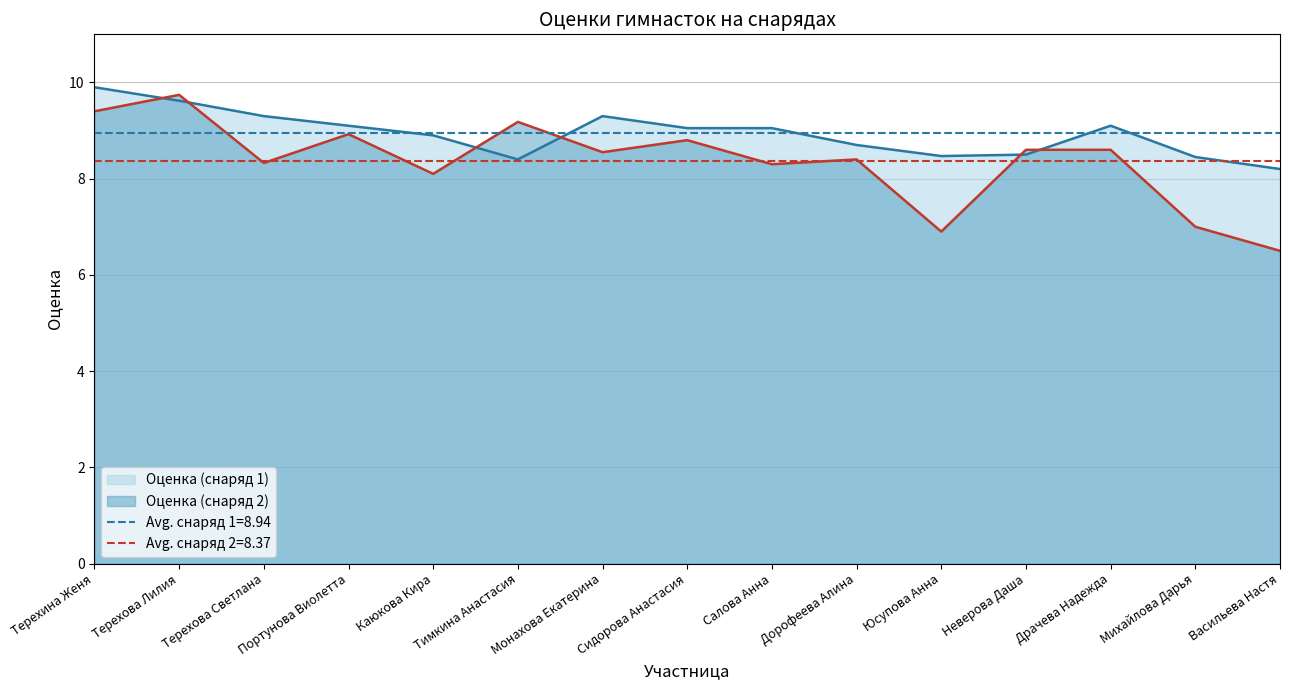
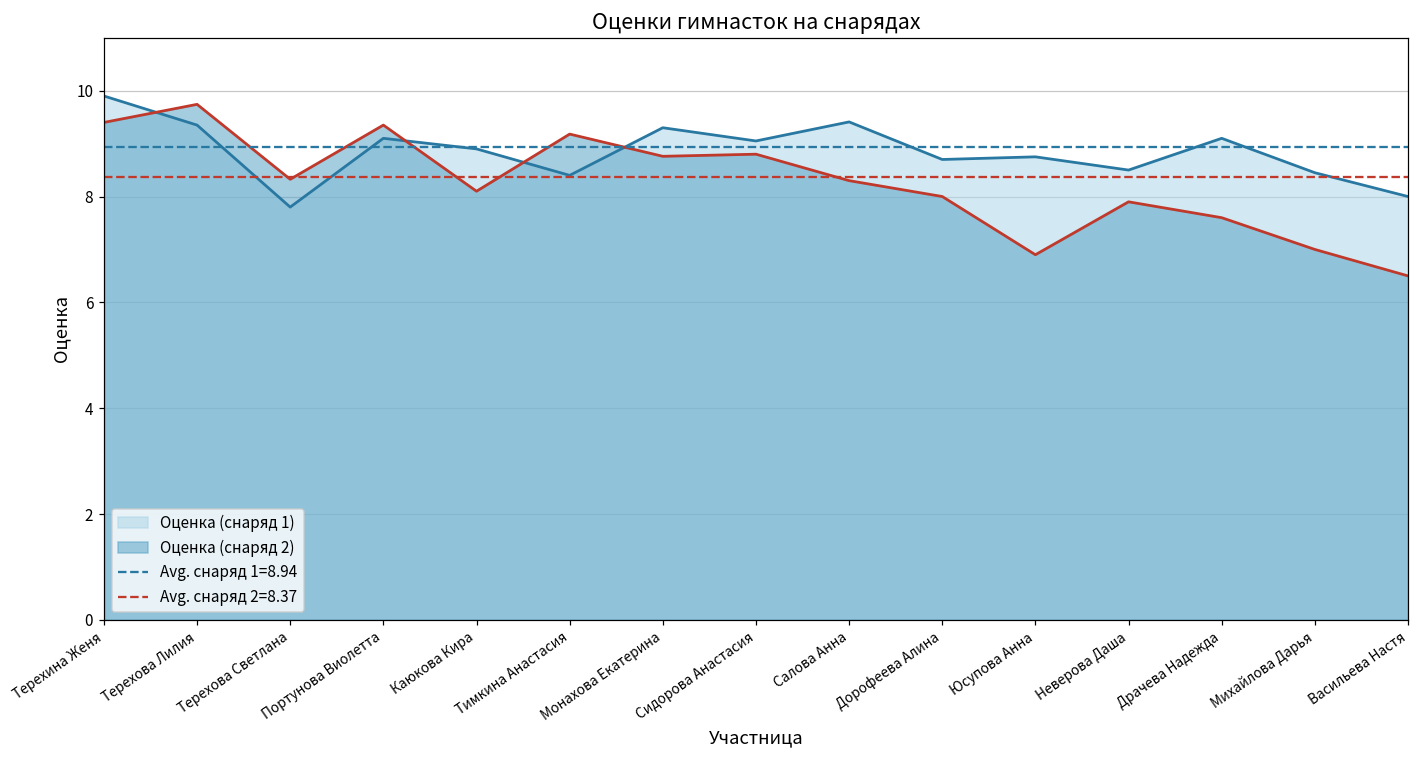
Оценка (снаряд 1), Терехова Лилия: 9.6 -> 9.4
Оценка (снаряд 1), Терехова Светлана: 9.3 -> 7.8
Оценка (снаряд 2), Портунова Виолетта: 8.9 -> 9.4
Оценка (снаряд 2), Монахова Екатерина: 8.6 -> 8.8
Оценка (снаряд 1), Салова Анна: 9.1 -> 9.4
Оценка (снаряд 2), Дорофеева Алина: 8.4 -> 8.0
Оценка (снаряд 1), Юсупова Анна: 8.5 -> 8.8
Оценка (снаряд 2), Неверова Даша: 8.6 -> 7.9
Оценка (снаряд 2), Драчева Надежда: 8.6 -> 7.6
Оценка (снаряд 1), Васильева Настя: 8.2 -> 8.0
